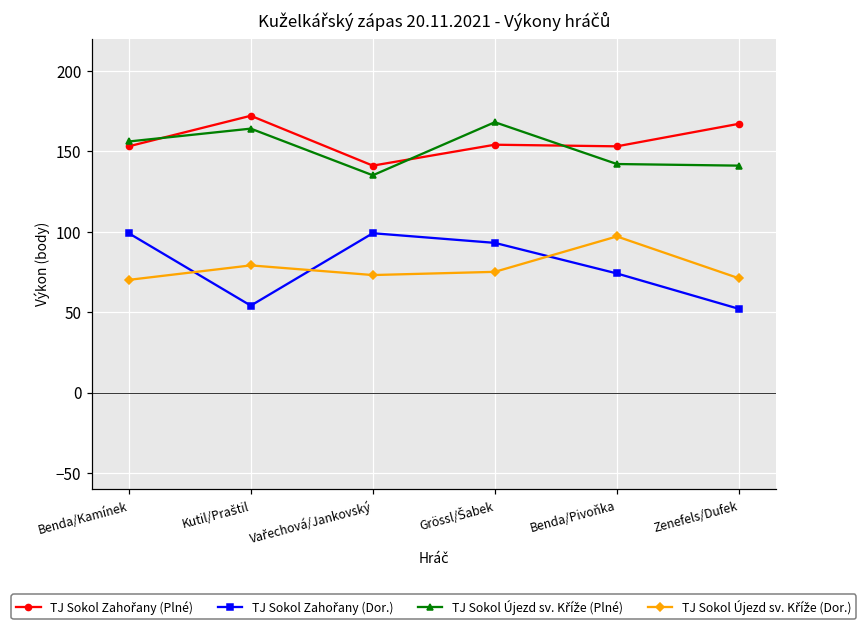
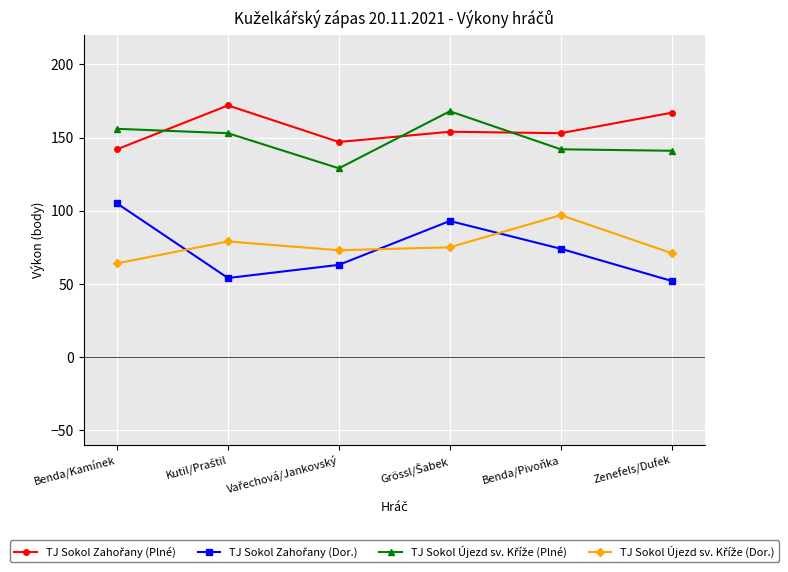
TJ Sokol Zahořany (Plné), Benda/Kamínek: 153 -> 142
TJ Sokol Zahořany (Dor.), Benda/Kamínek: 99 -> 105
TJ Sokol Újezd sv. Kříže (Dor.), Benda/Kamínek: 70 -> 64
TJ Sokol Újezd sv. Kříže (Plné), Kutil/Praštil: 164 -> 153
TJ Sokol Zahořany (Plné), Vařechová/Jankovský: 141 -> 147
TJ Sokol Zahořany (Dor.), Vařechová/Jankovský: 99 -> 63
TJ Sokol Újezd sv. Kříže (Plné), Vařechová/Jankovský: 135 -> 129
